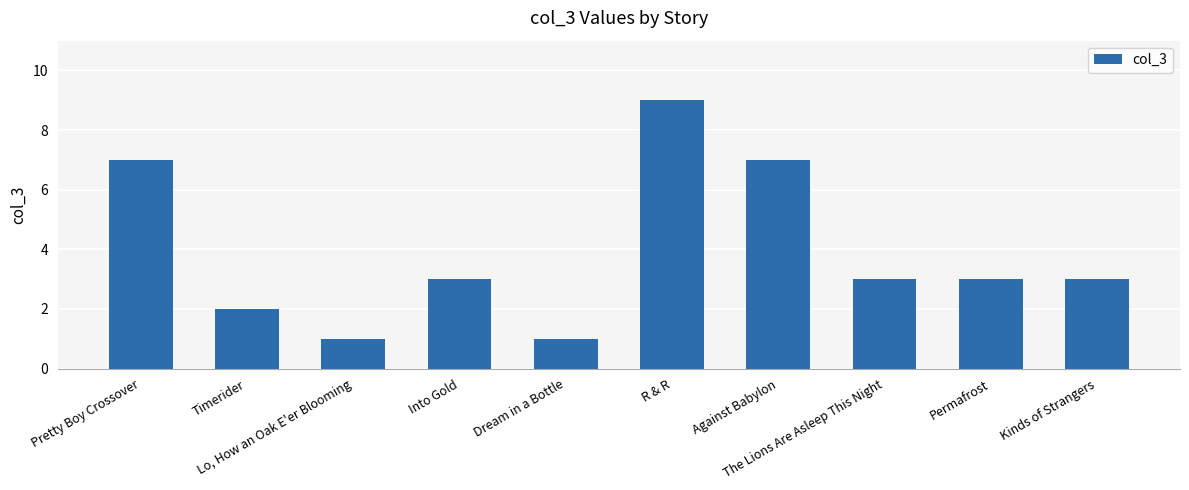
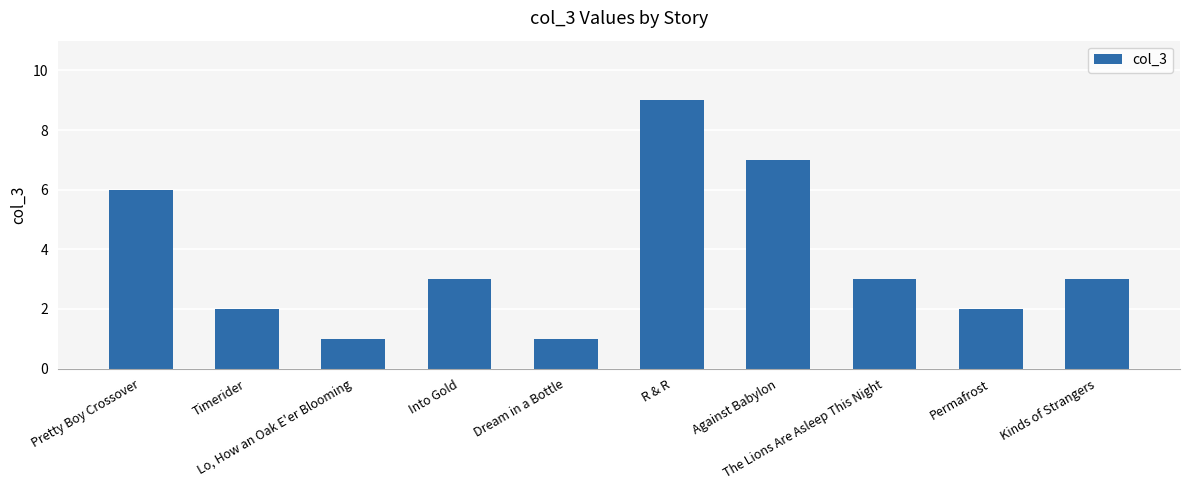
Pretty Boy Crossover: 7 -> 6
Permafrost: 3 -> 2
